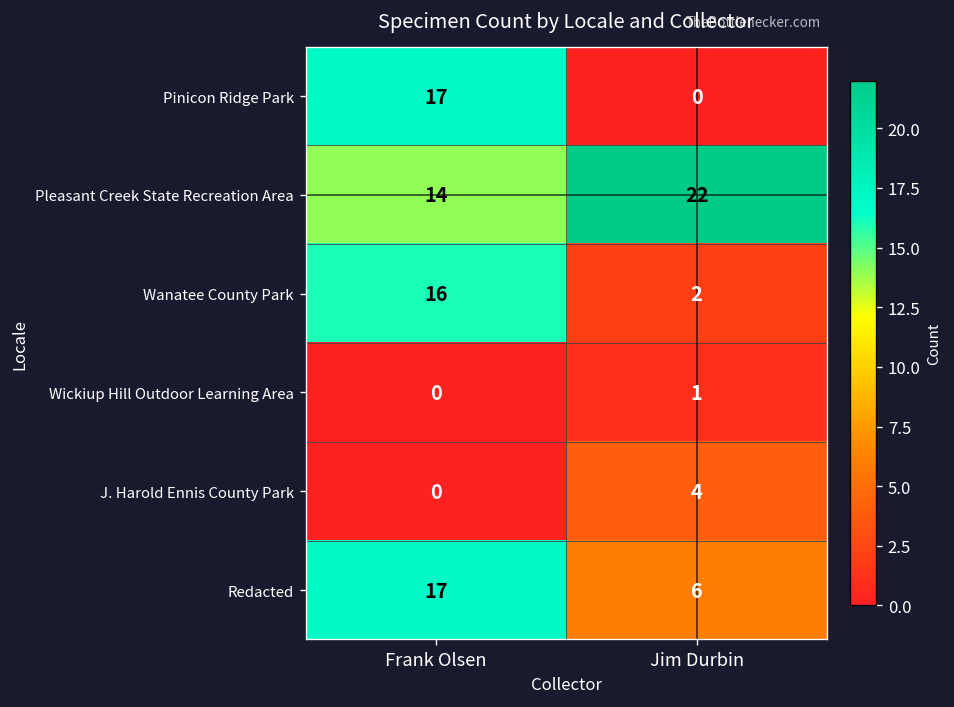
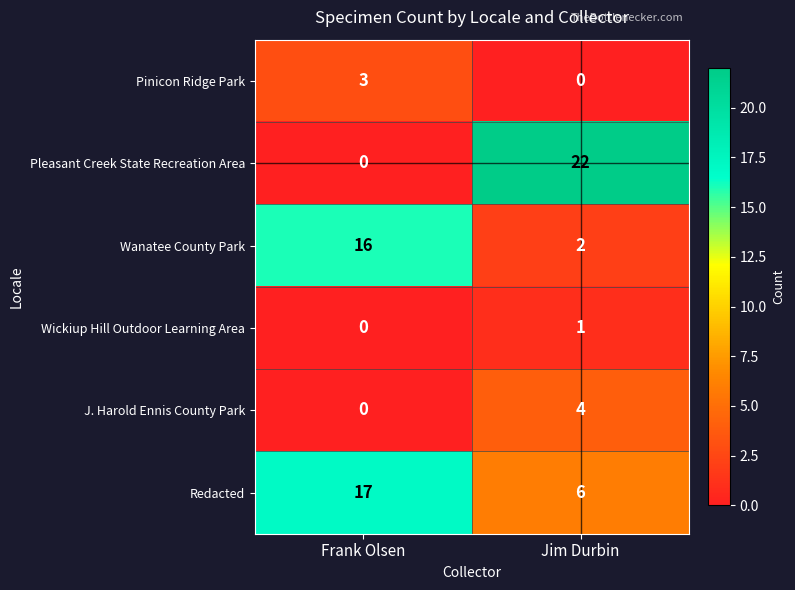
Pinicon Ridge Park, Frank Olsen: 17 -> 3
Pleasant Creek State Recreation Area, Frank Olsen: 14 -> 0
